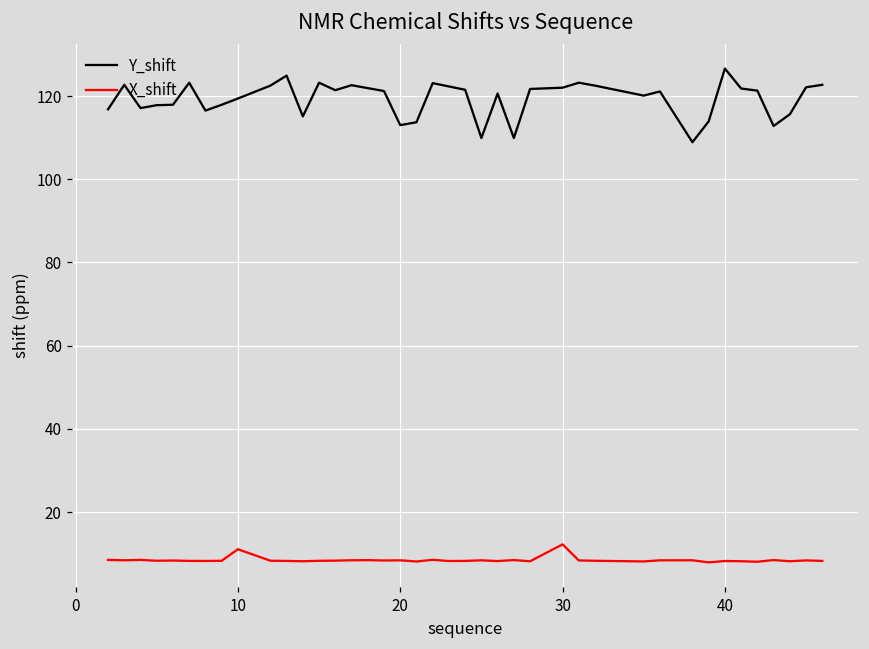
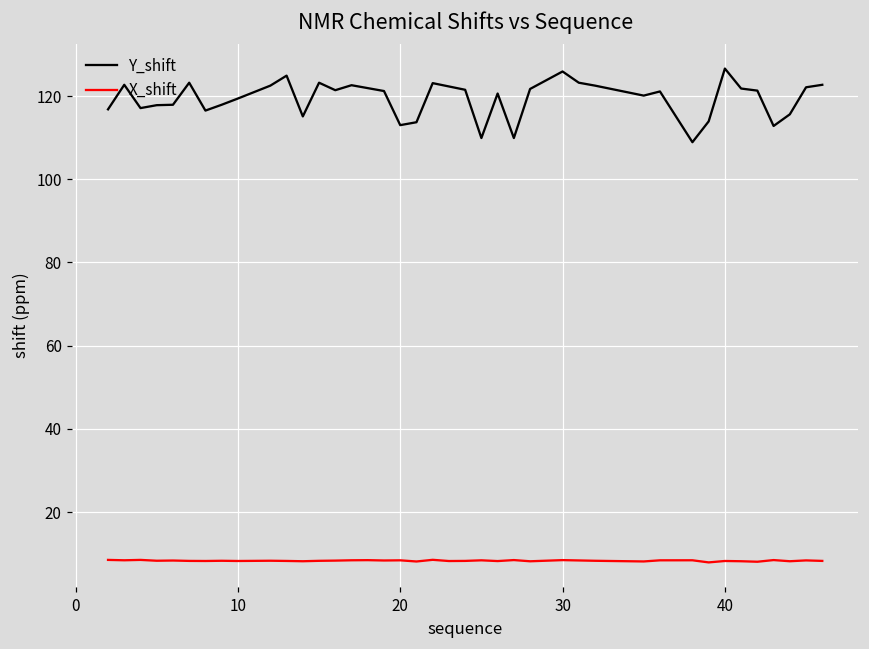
X_shift, 10: 11 -> 8
Y_shift, 30: 122 -> 126
X_shift, 30: 12 -> 8
